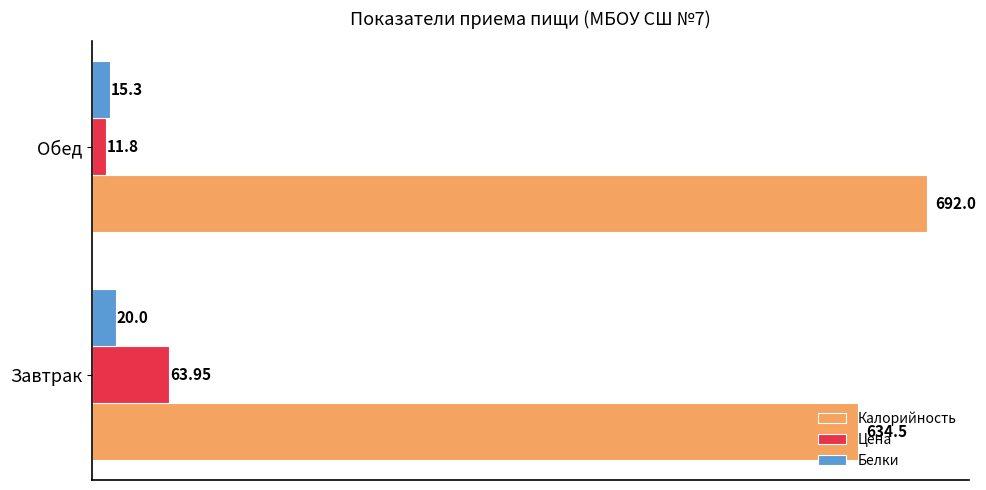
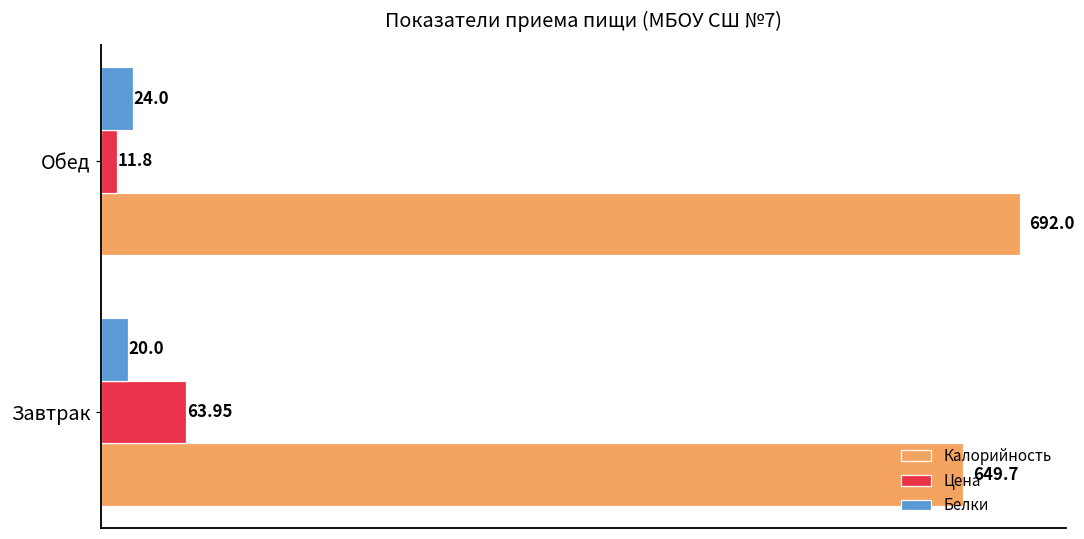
Белки, Обед: 15.3 -> 24.0
Калорийность, Завтрак: 634.5 -> 649.7
